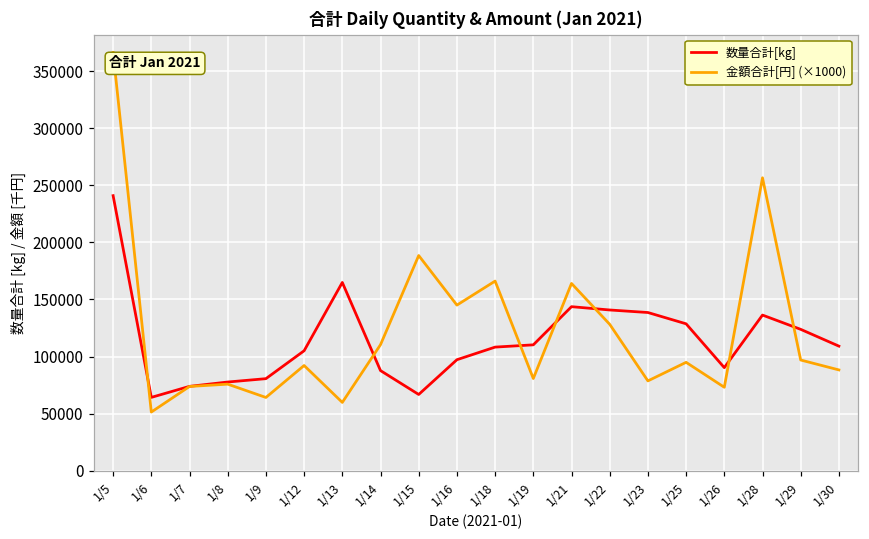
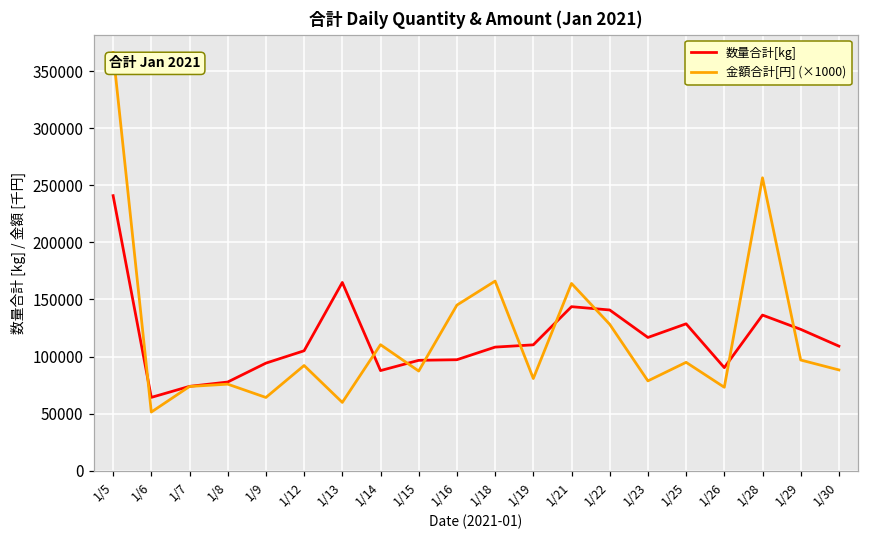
数量合計[kg], 1/9: 81000 -> 94000
数量合計[kg], 1/15: 67000 -> 97000
金額合計[円] (×1000), 1/15: 188000 -> 87000
数量合計[kg], 1/23: 139000 -> 117000
